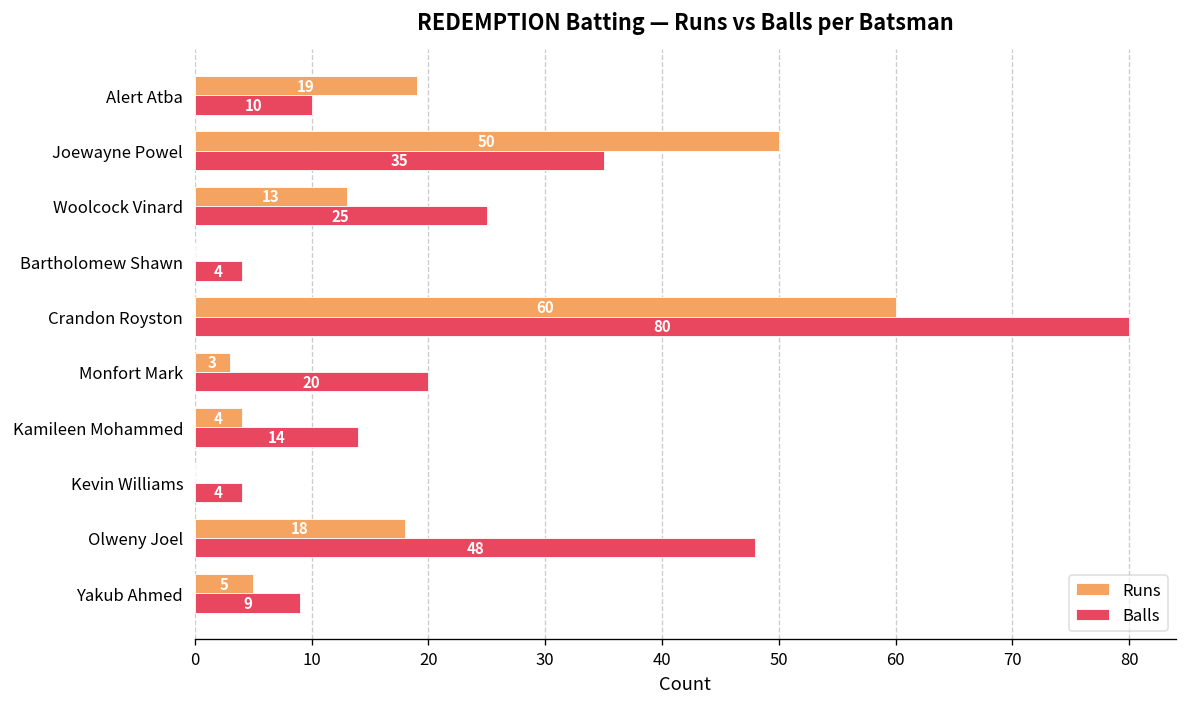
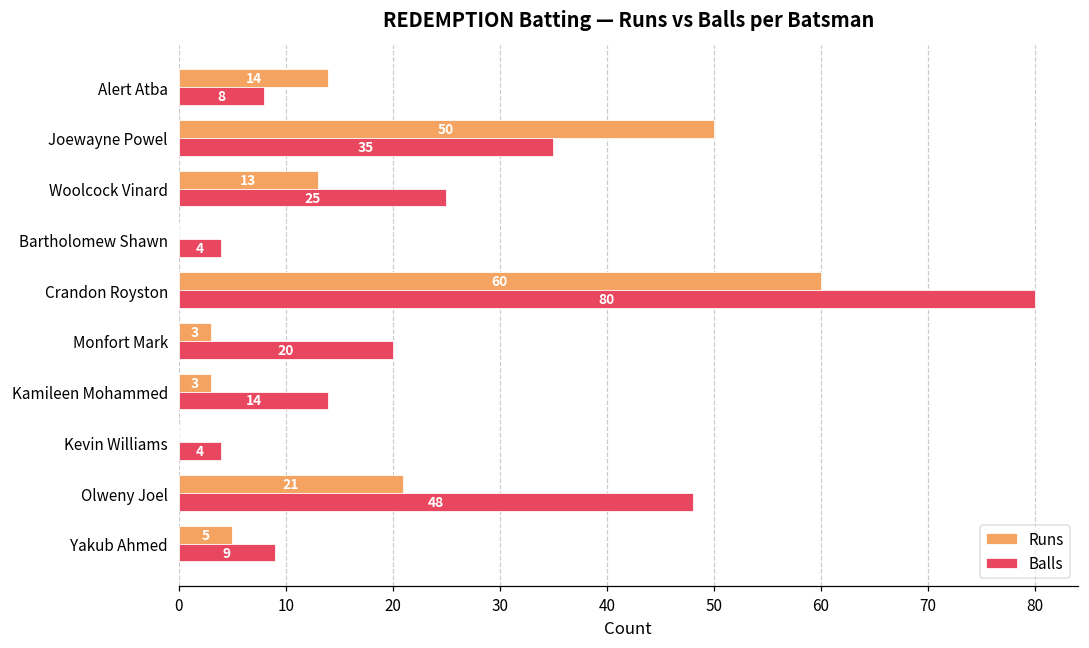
Runs, Alert Atba: 19 -> 14
Balls, Alert Atba: 10 -> 8
Runs, Kamileen Mohammed: 4 -> 3
Runs, Olweny Joel: 18 -> 21
